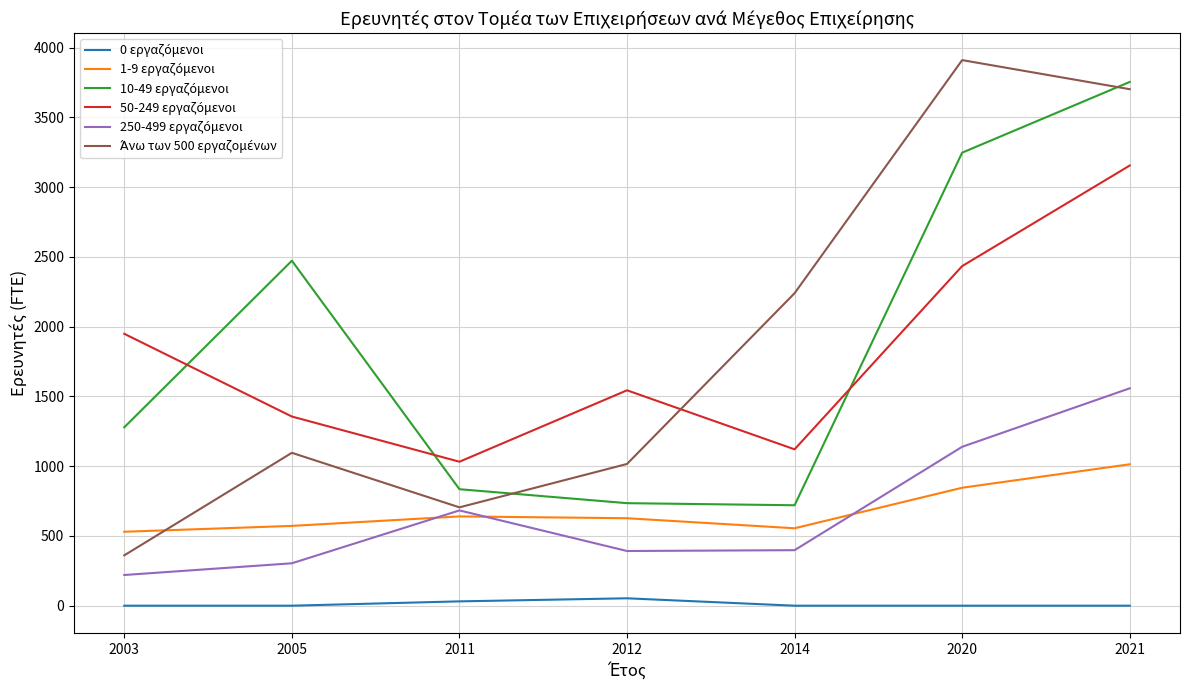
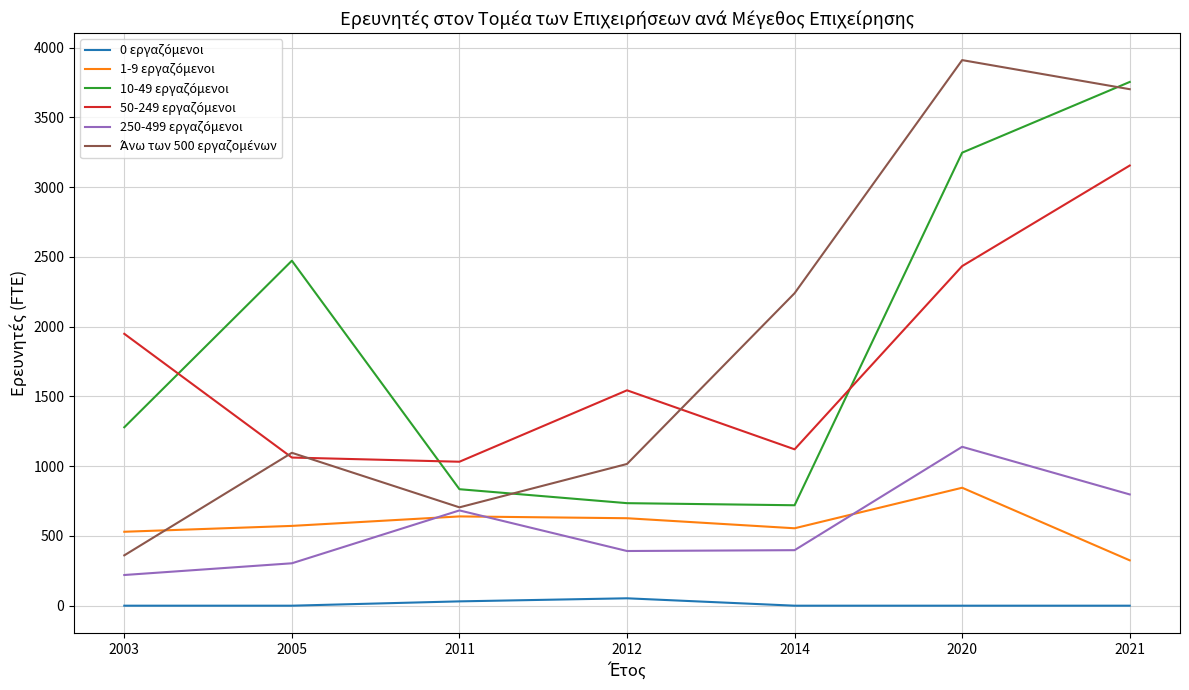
50-249 εργαζόμενοι, 2005: 1360 -> 1060
1-9 εργαζόμενοι, 2021: 1010 -> 330
250-499 εργαζόμενοι, 2021: 1560 -> 800
